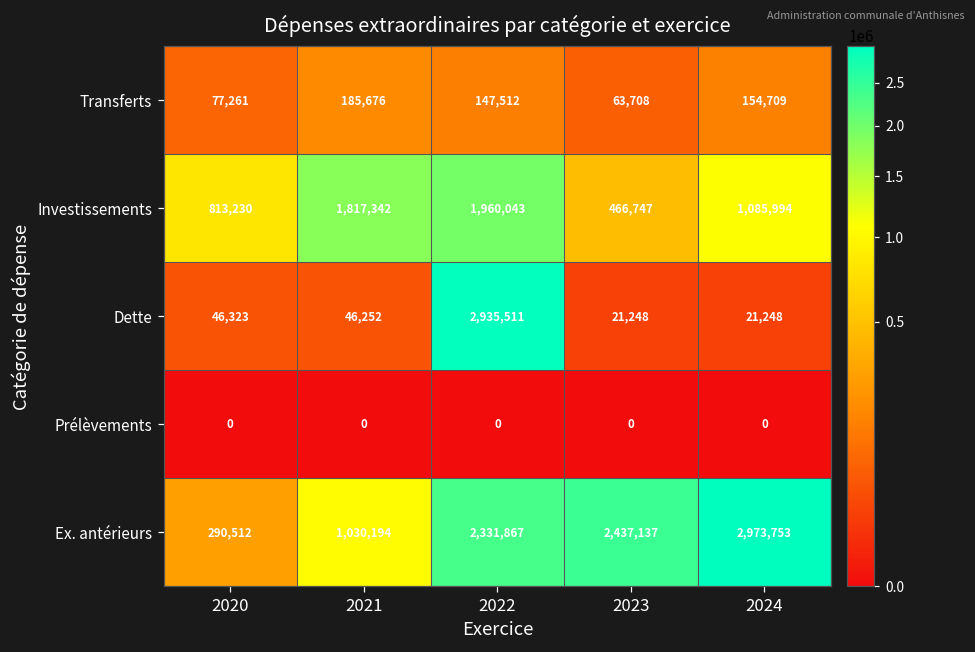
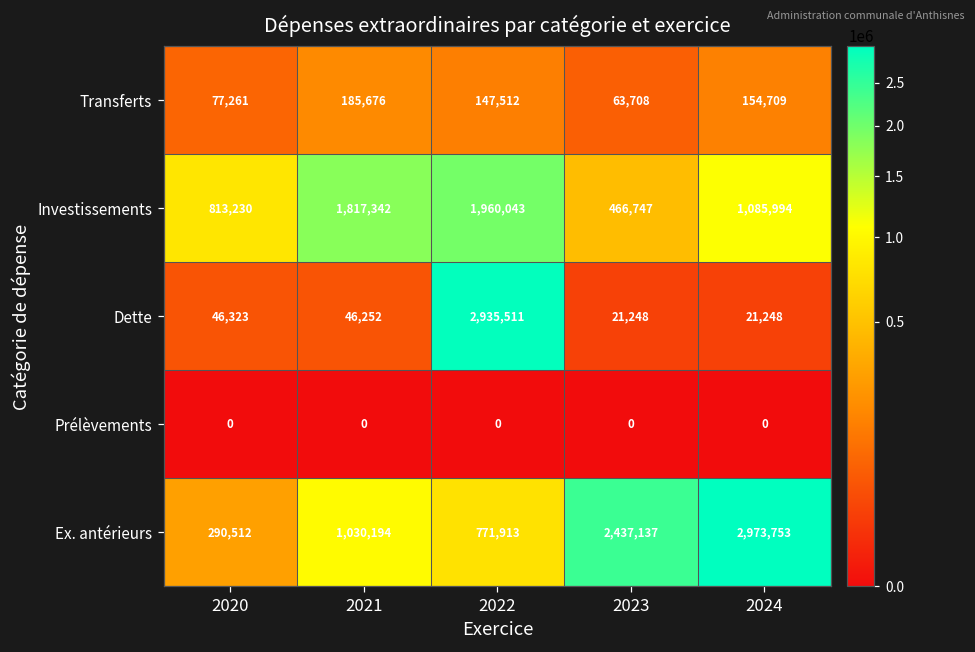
Ex. antérieurs, 2022: 2,331,867 -> 771,913
